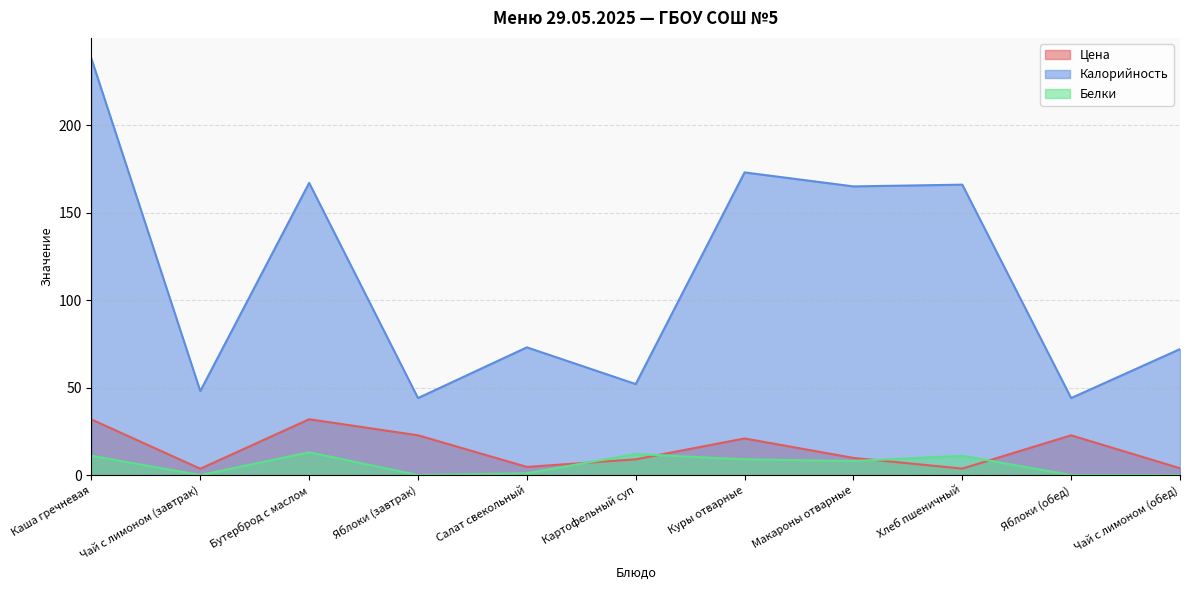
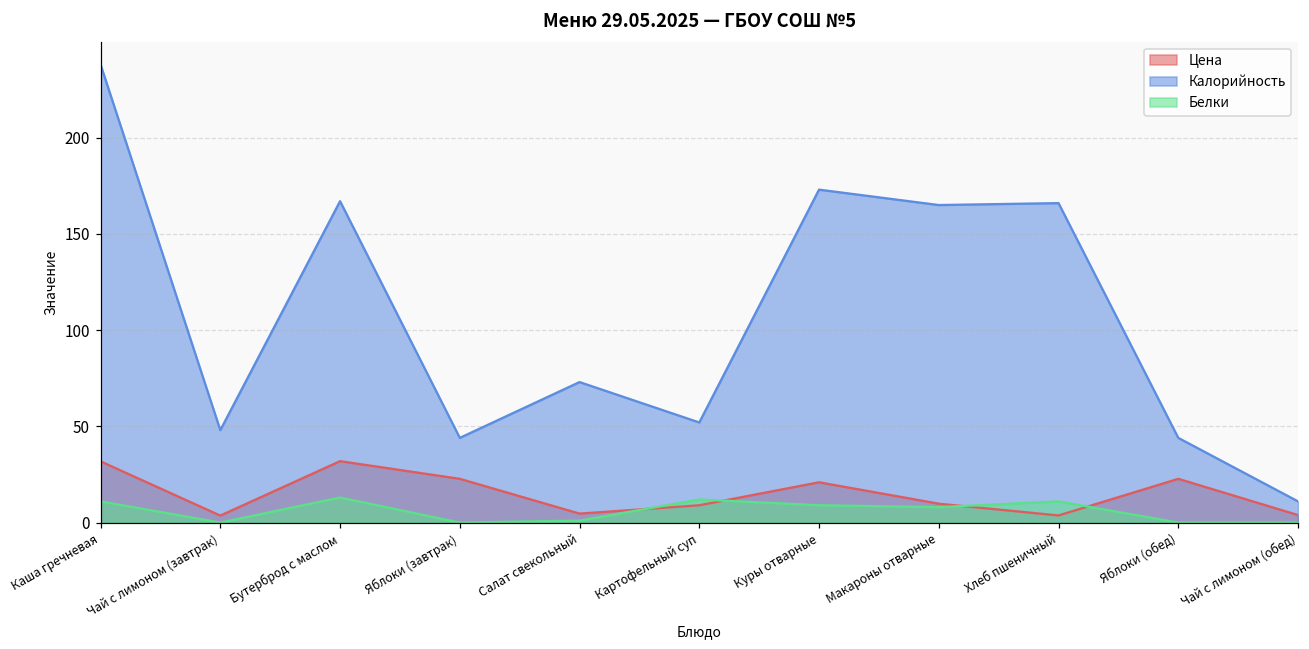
Калорийность, Чай с лимоном (обед): 72 -> 11
